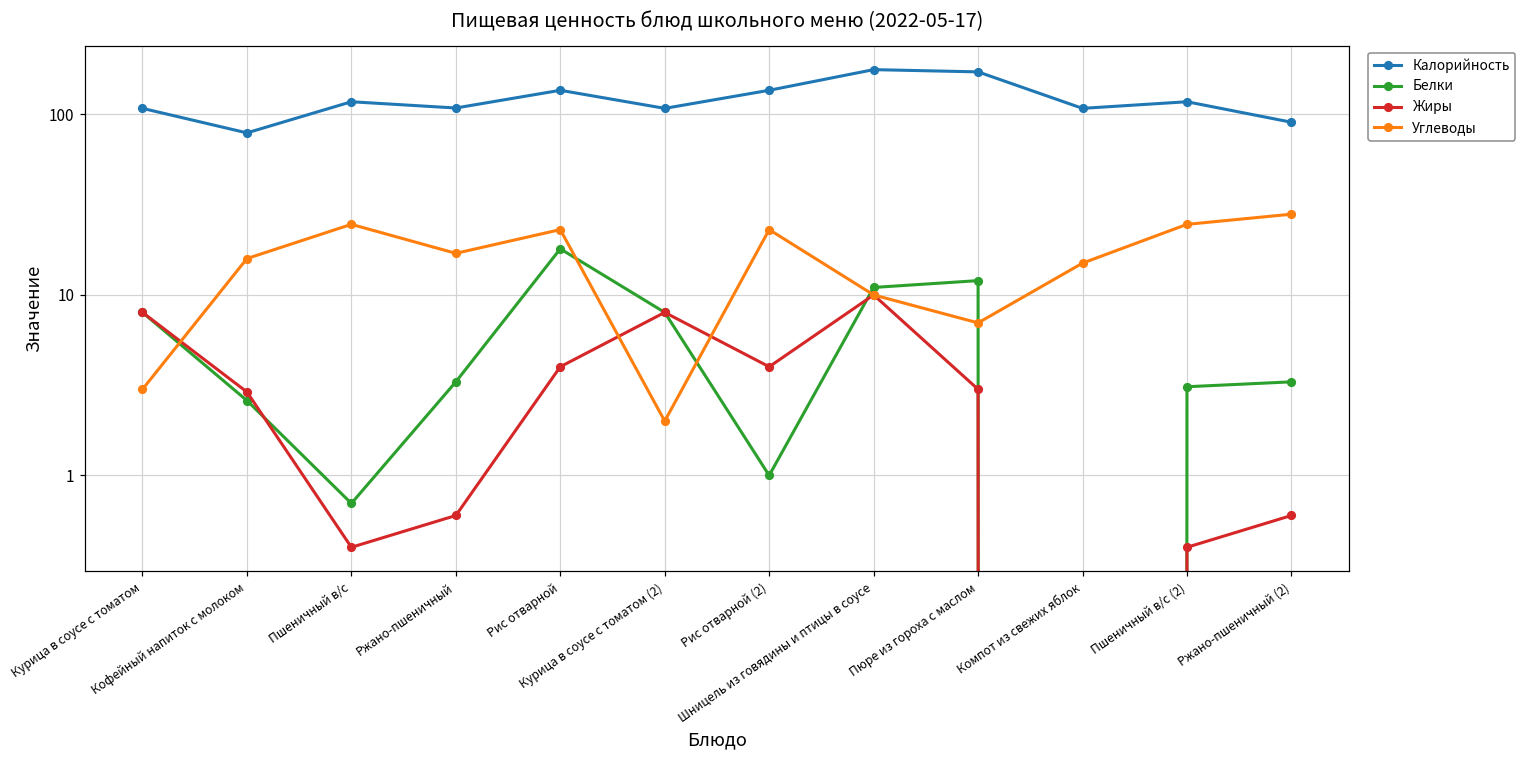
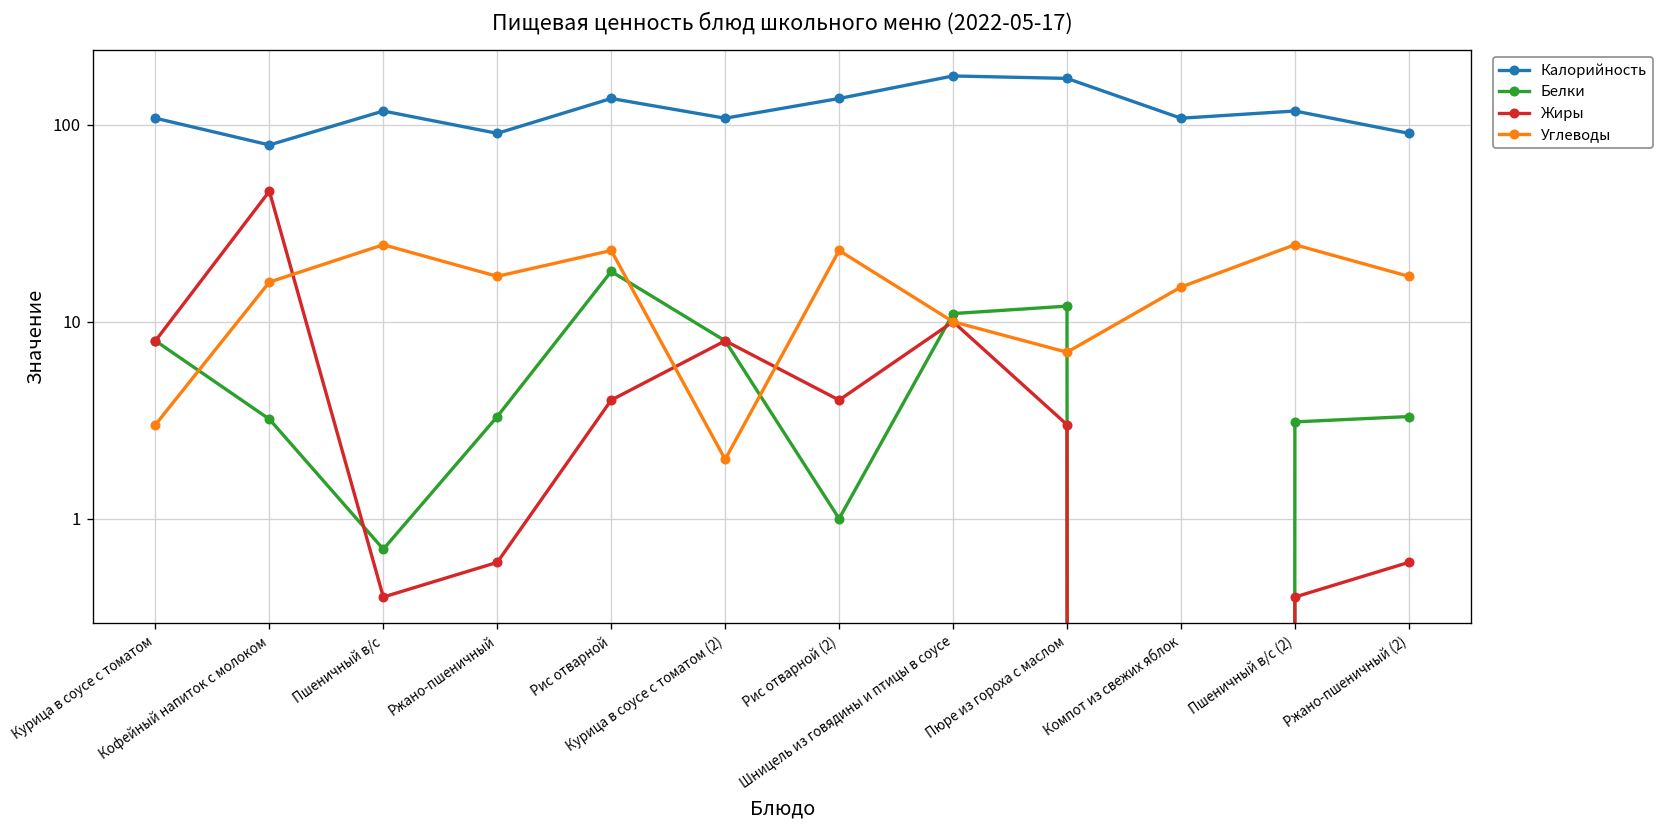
Белки, Кофейный напиток с молоком: 2.6 -> 3.2
Жиры, Кофейный напиток с молоком: 2.9 -> 46
Калорийность, Ржано-пшеничный: 110 -> 90
Углеводы, Ржано-пшеничный (2): 28 -> 17
